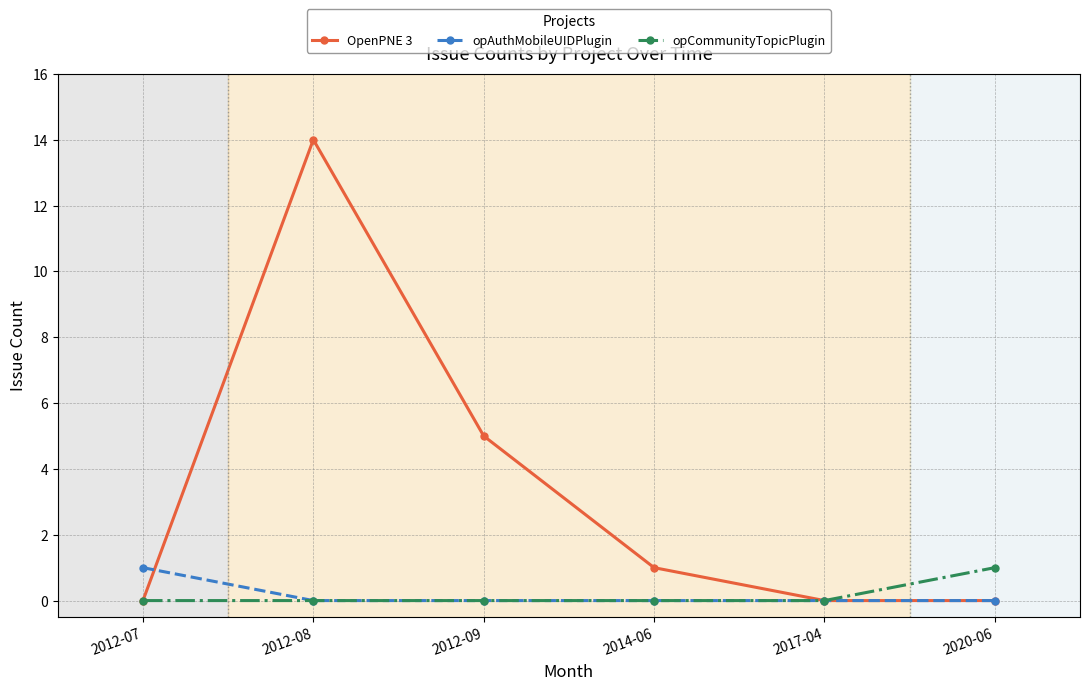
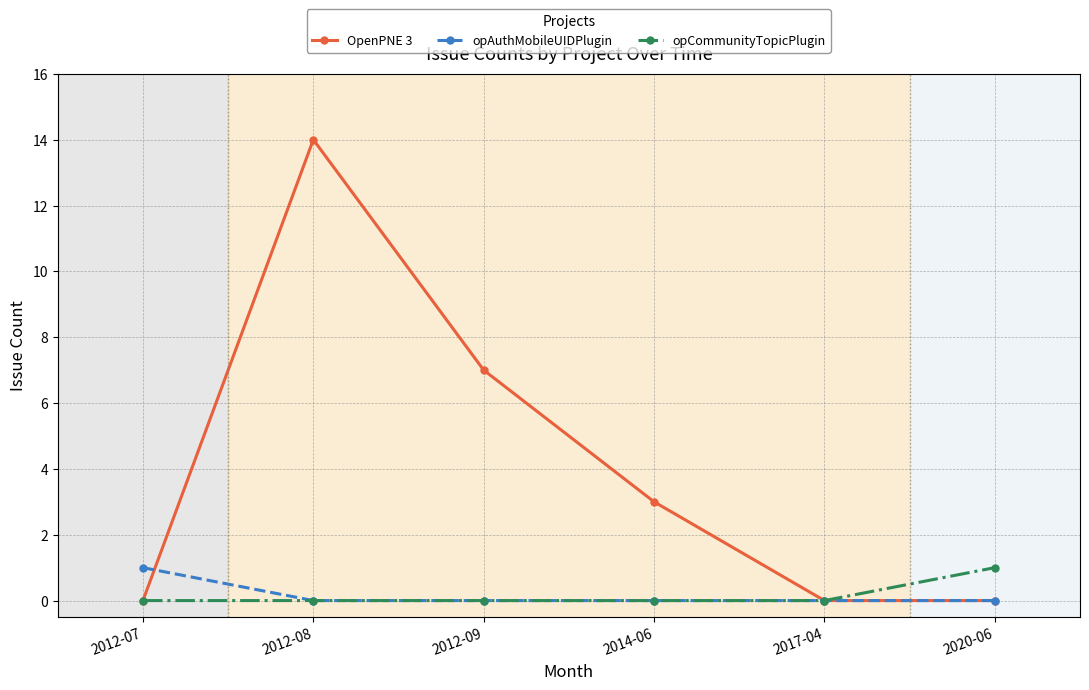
OpenPNE 3, 2012-09: 5 -> 7
OpenPNE 3, 2014-06: 1 -> 3
